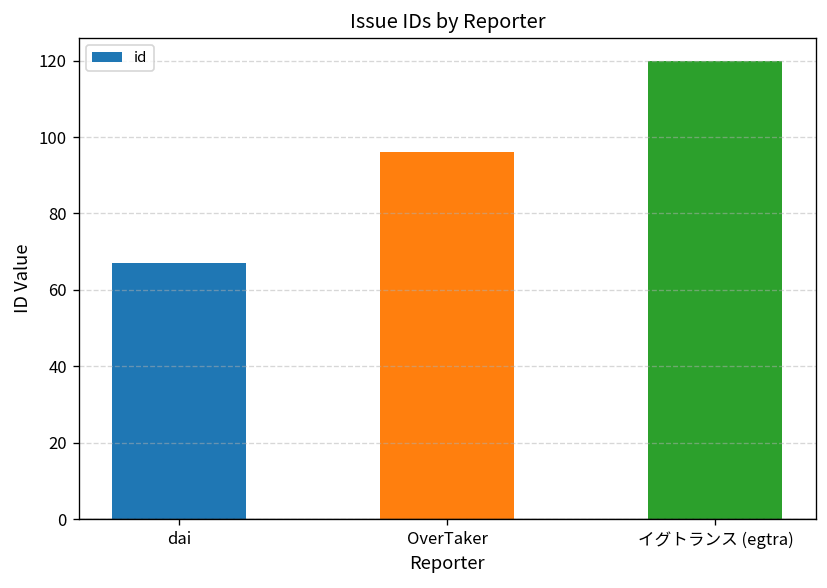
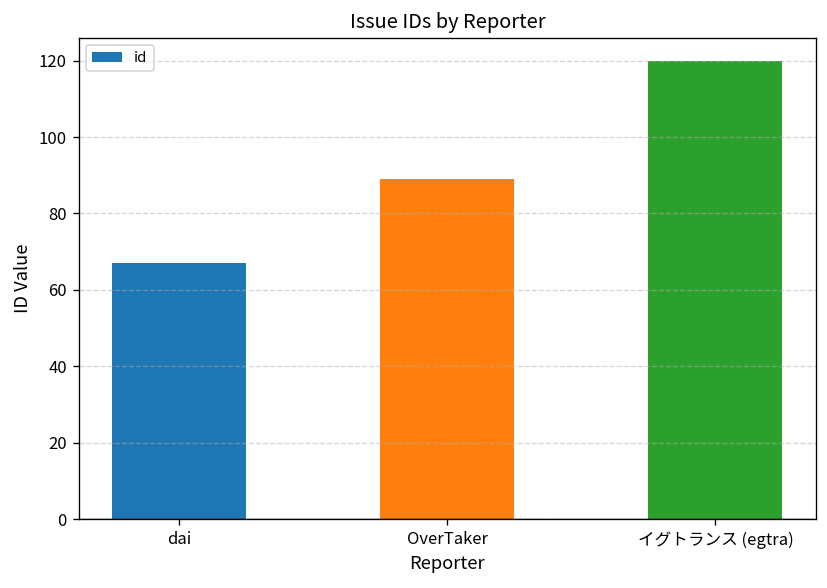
OverTaker: 96 -> 89
